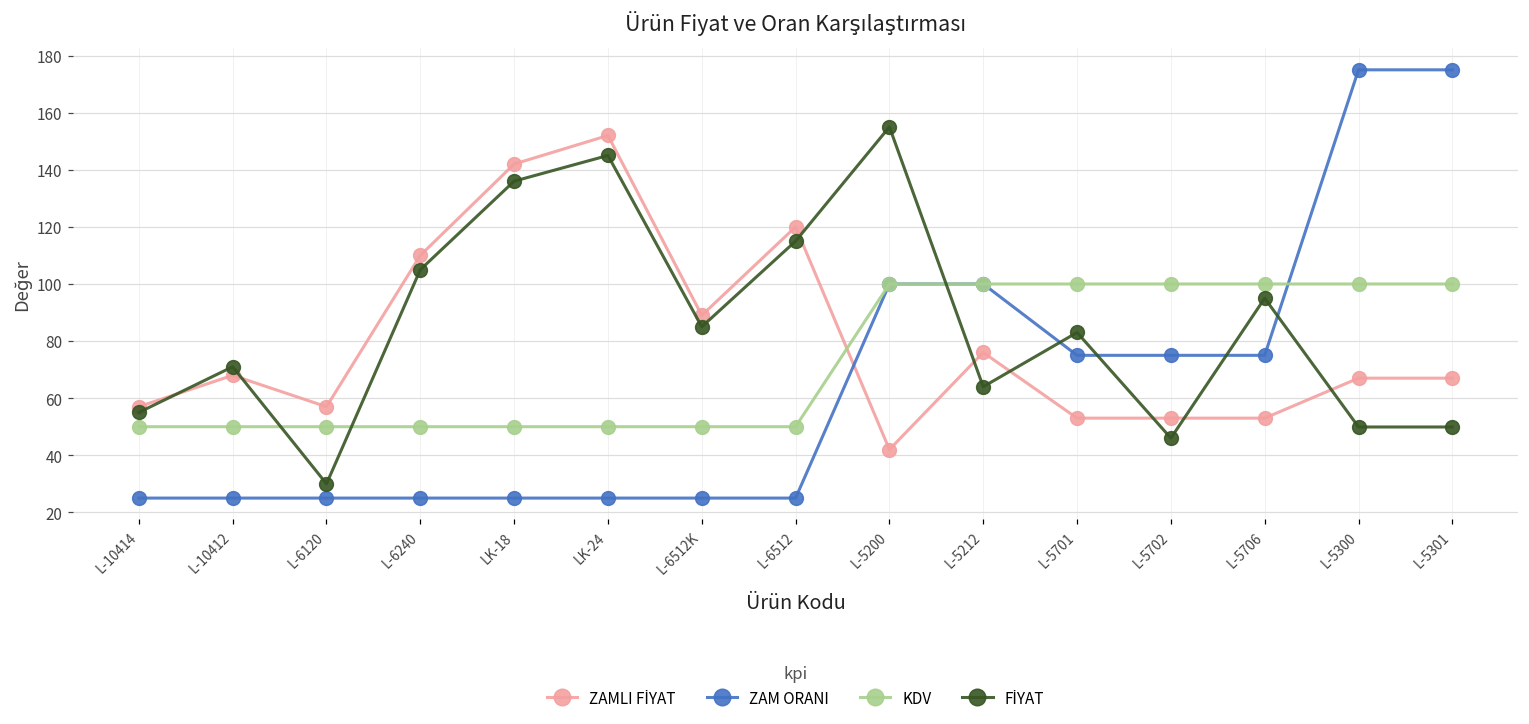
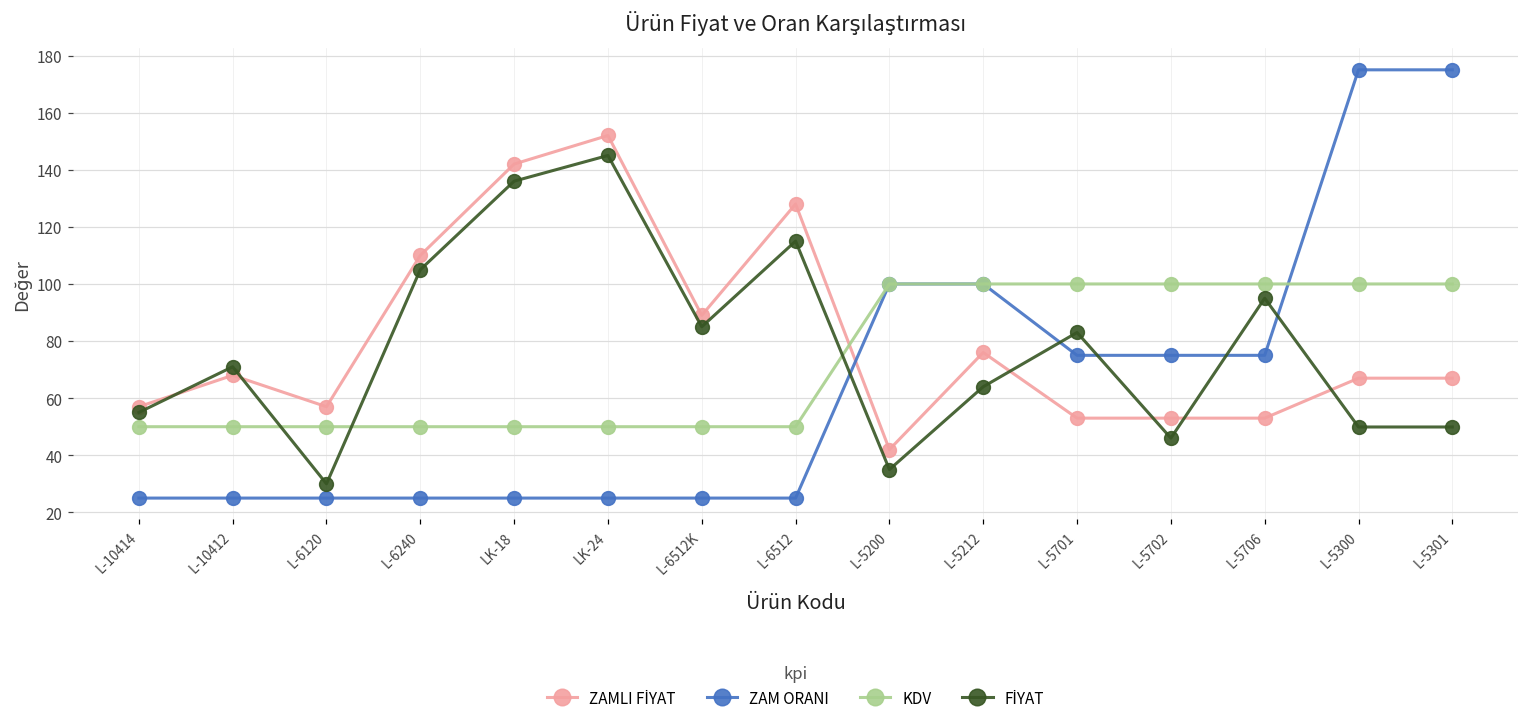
ZAMLI FİYAT, L-6512: 120 -> 128
FİYAT, L-5200: 155 -> 35
